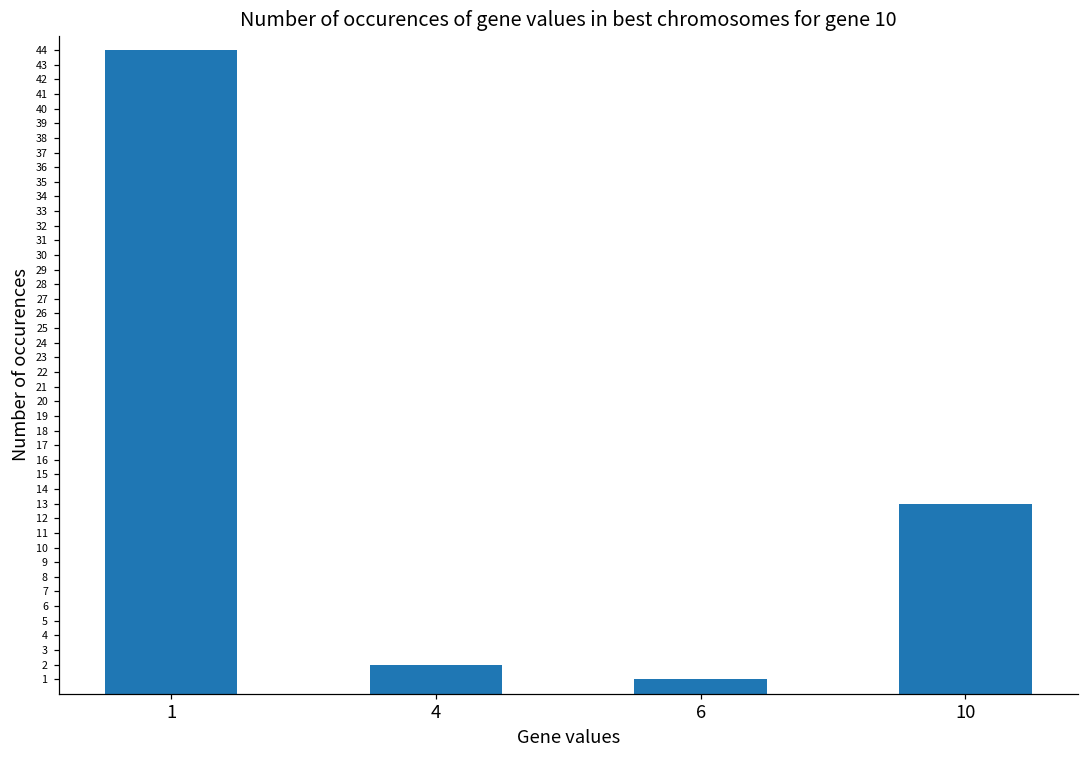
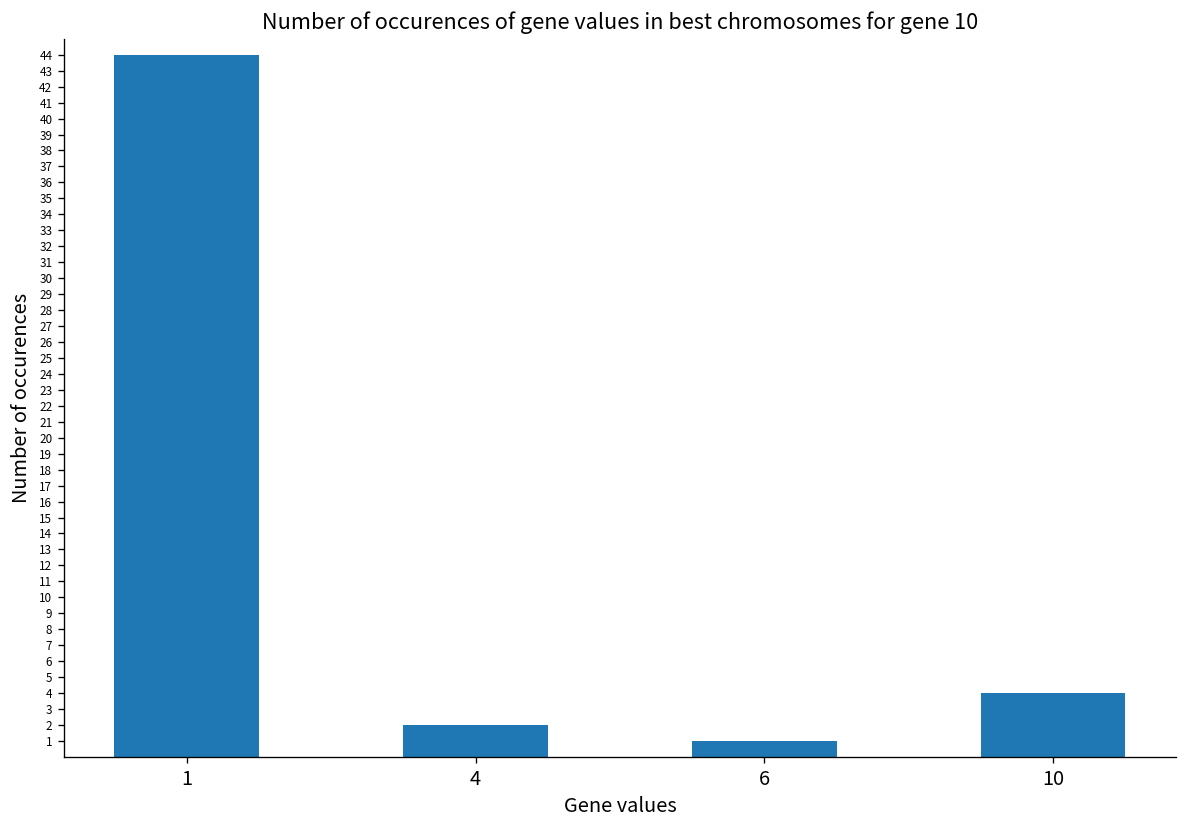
10: 13 -> 4
